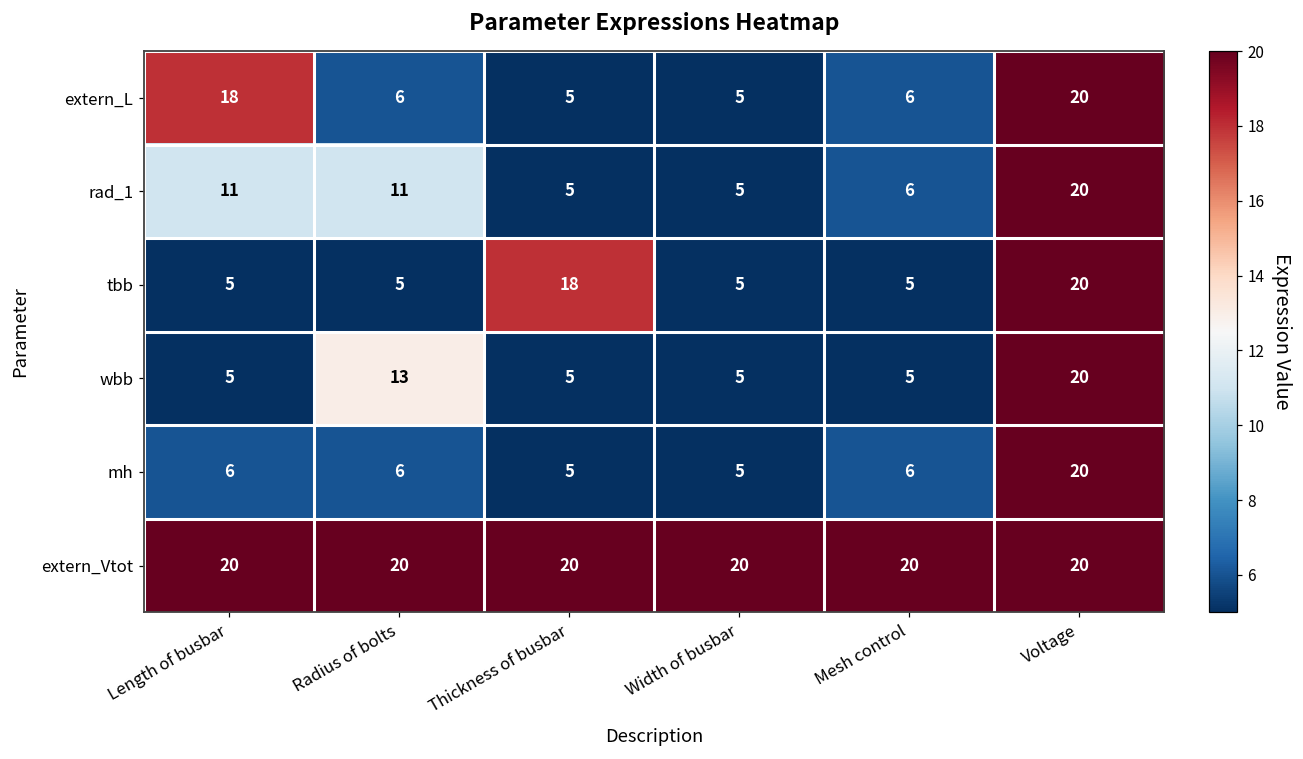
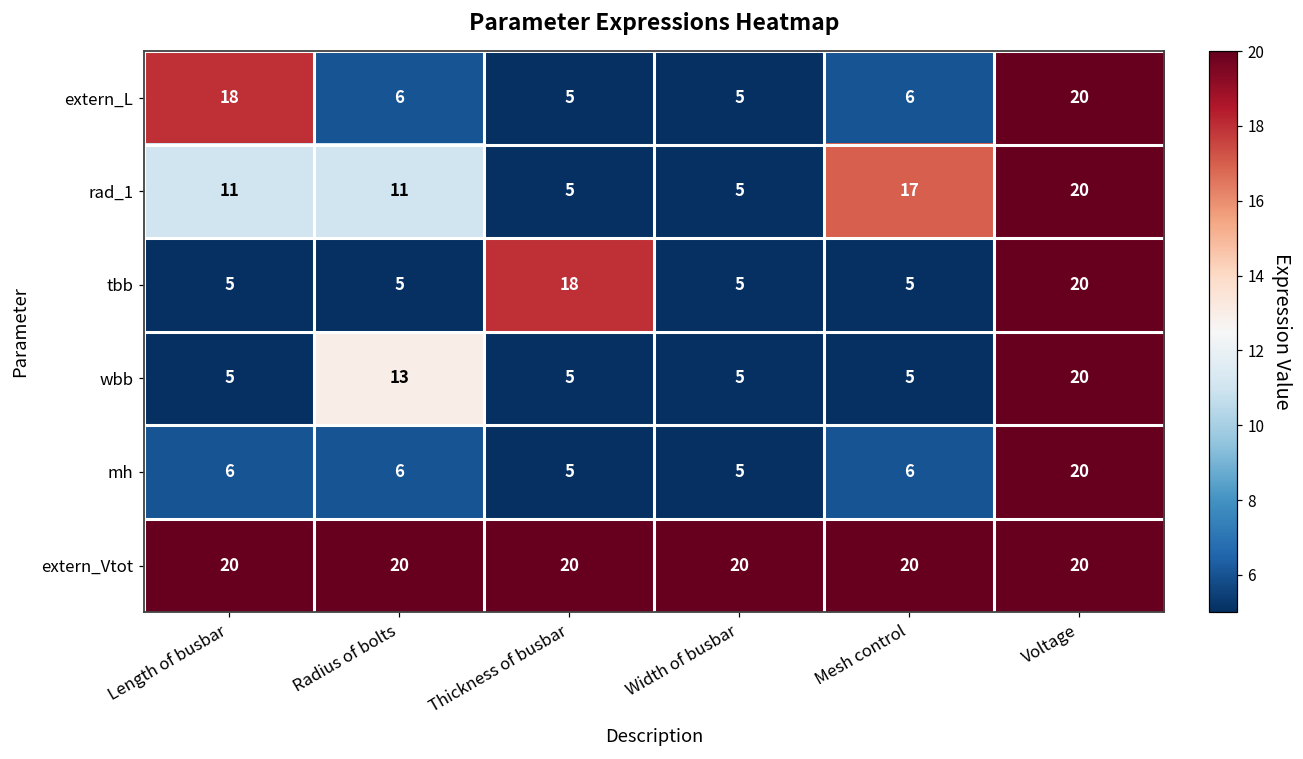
rad_1, Mesh control: 6 -> 17
